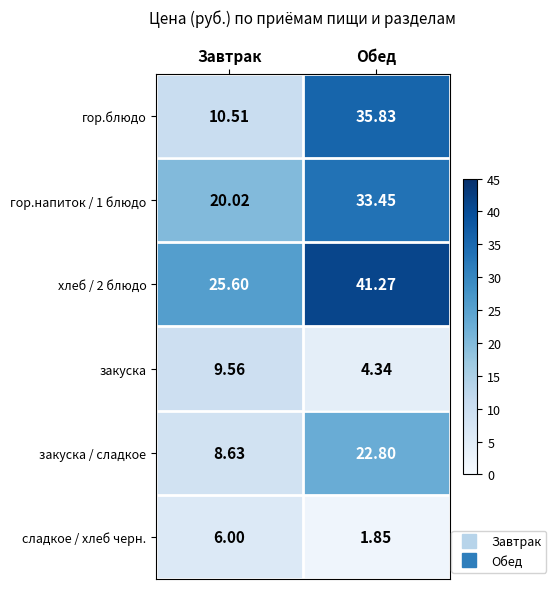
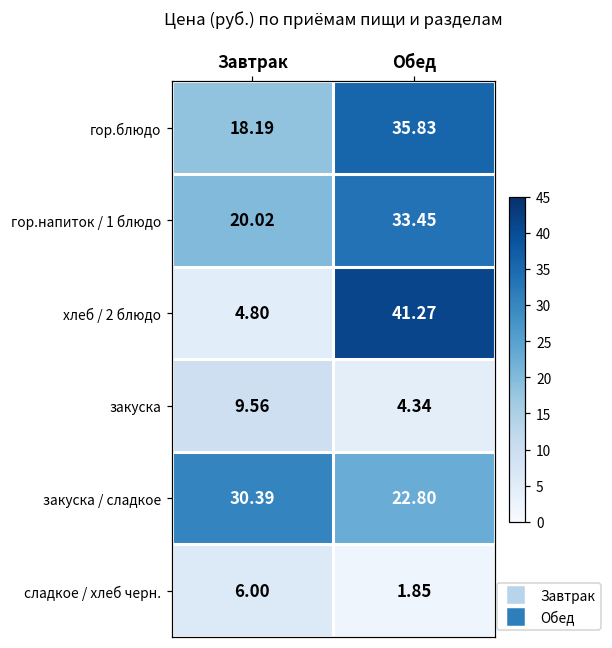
гор.блюдо, Завтрак: 10.51 -> 18.19
хлеб / 2 блюдо, Завтрак: 25.60 -> 4.80
закуска / сладкое, Завтрак: 8.63 -> 30.39
